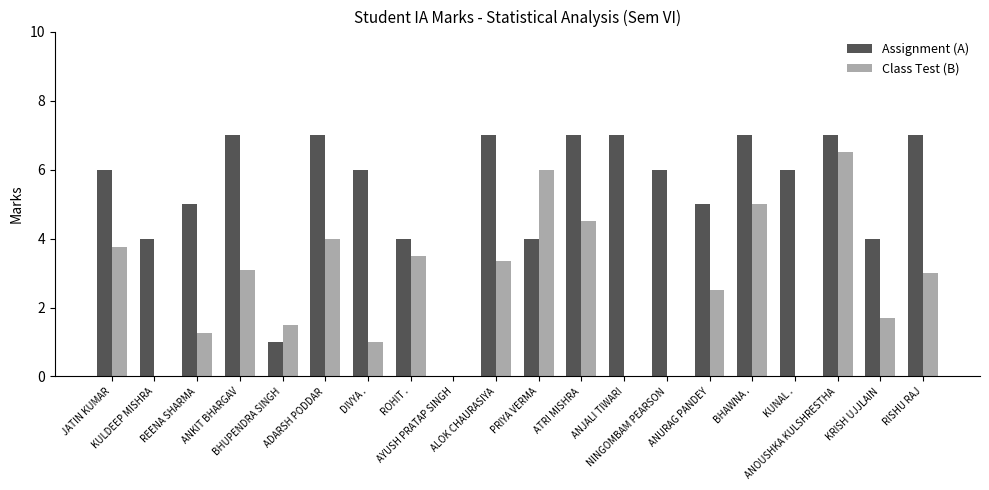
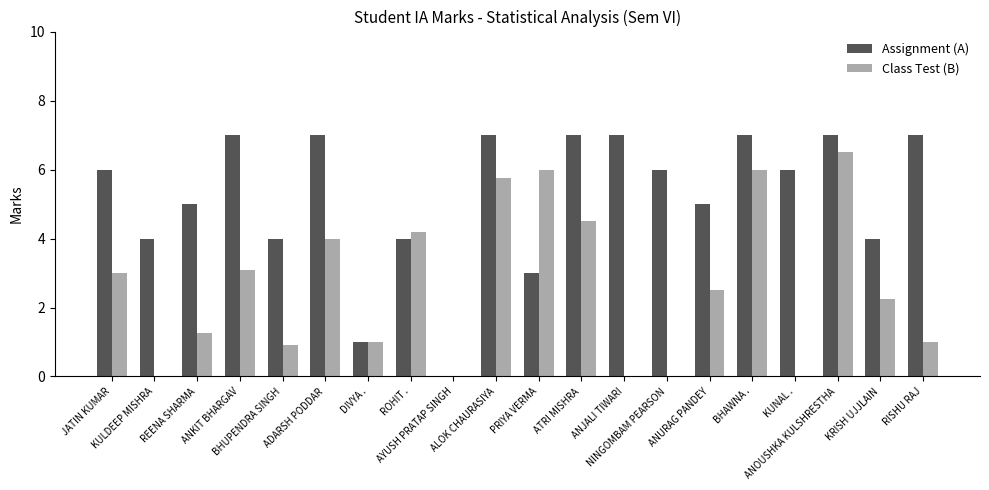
Class Test (B), JATIN KUMAR: 3.8 -> 3.0
Assignment (A), BHUPENDRA SINGH: 1 -> 4
Class Test (B), BHUPENDRA SINGH: 1.5 -> 0.9
Assignment (A), DIVYA .: 6 -> 1
Class Test (B), ROHIT .: 3.5 -> 4.2
Class Test (B), ALOK CHAURASIYA: 3.4 -> 5.8
Assignment (A), PRIYA VERMA: 4 -> 3
Class Test (B), BHAWNA .: 5 -> 6
Class Test (B), KRISH UJJLAIN: 1.7 -> 2.3
Class Test (B), RISHU RAJ: 3 -> 1
